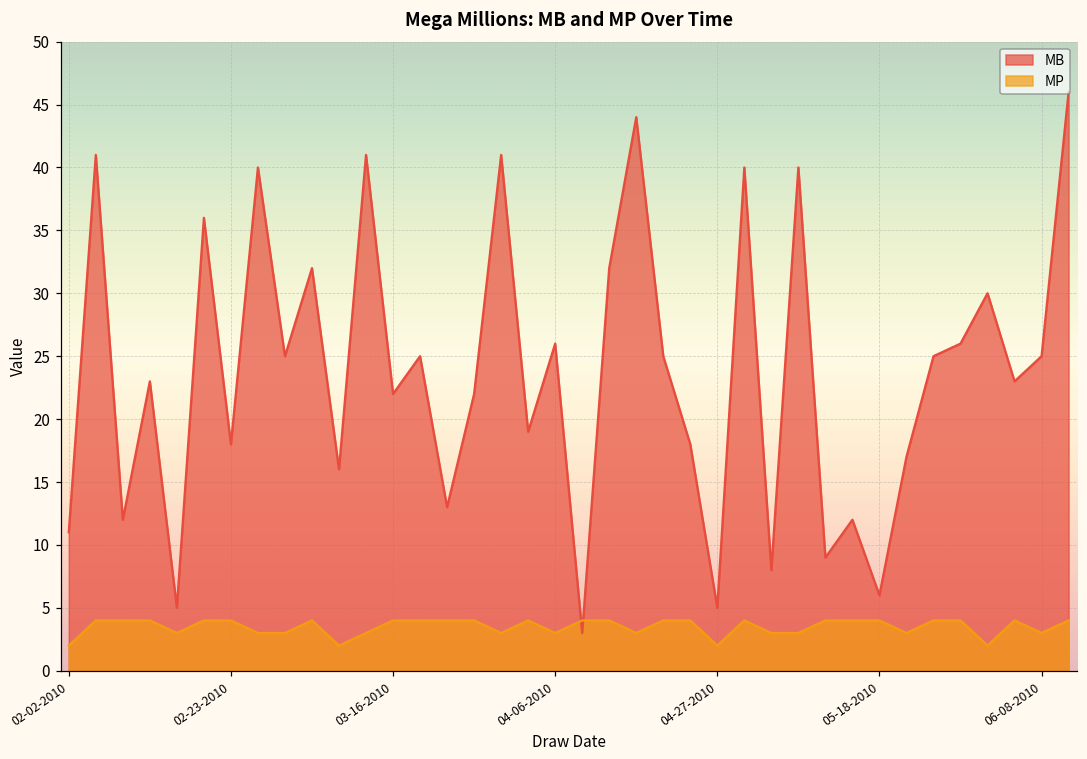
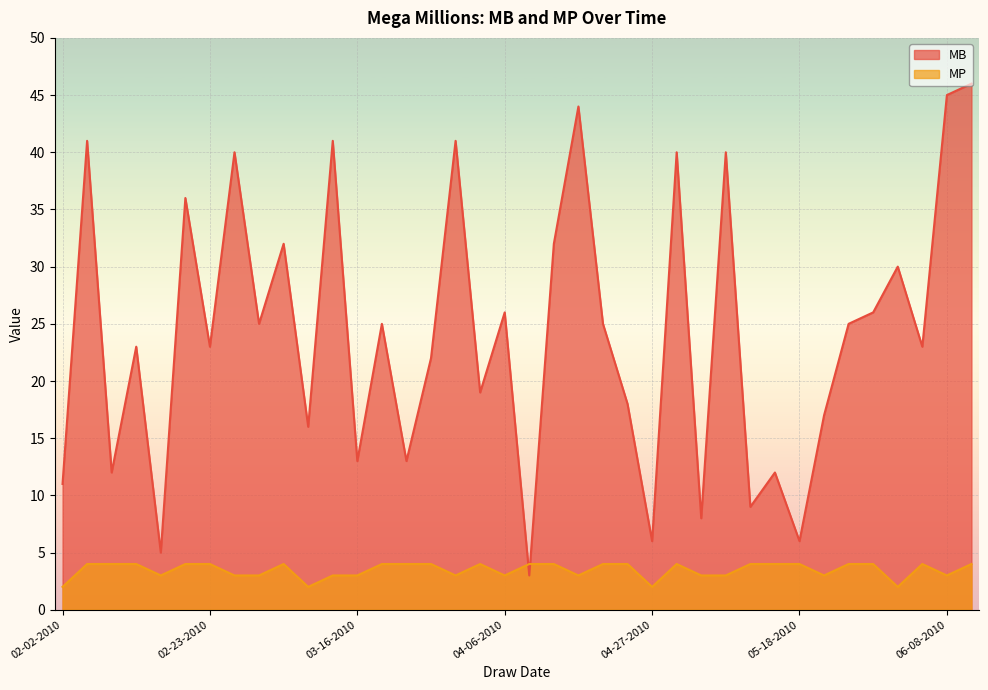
MB, 02-23-2010: 18 -> 23
MB, 03-16-2010: 22 -> 13
MP, 03-16-2010: 4 -> 3
MB, 04-27-2010: 5 -> 6
MB, 06-08-2010: 25 -> 45
